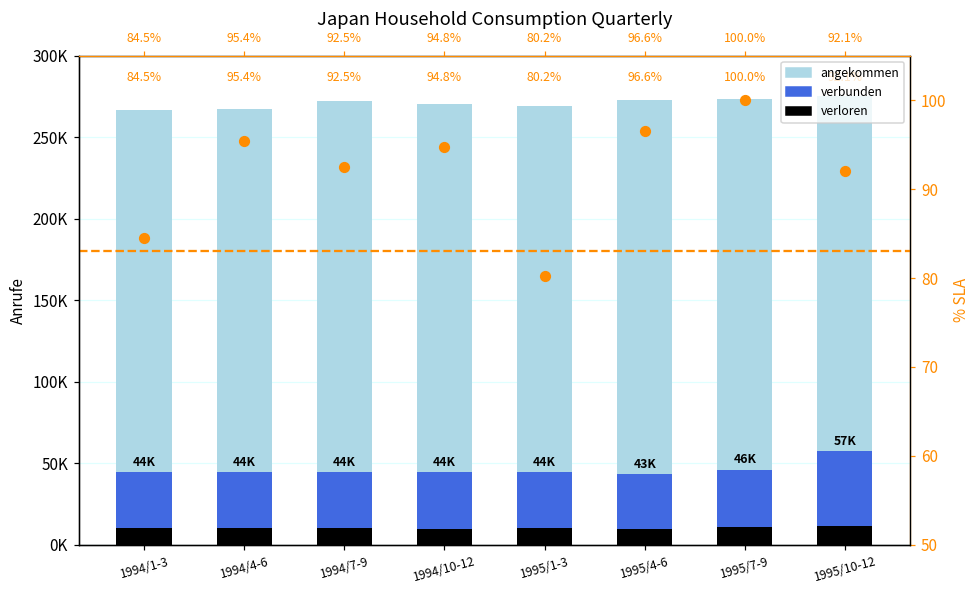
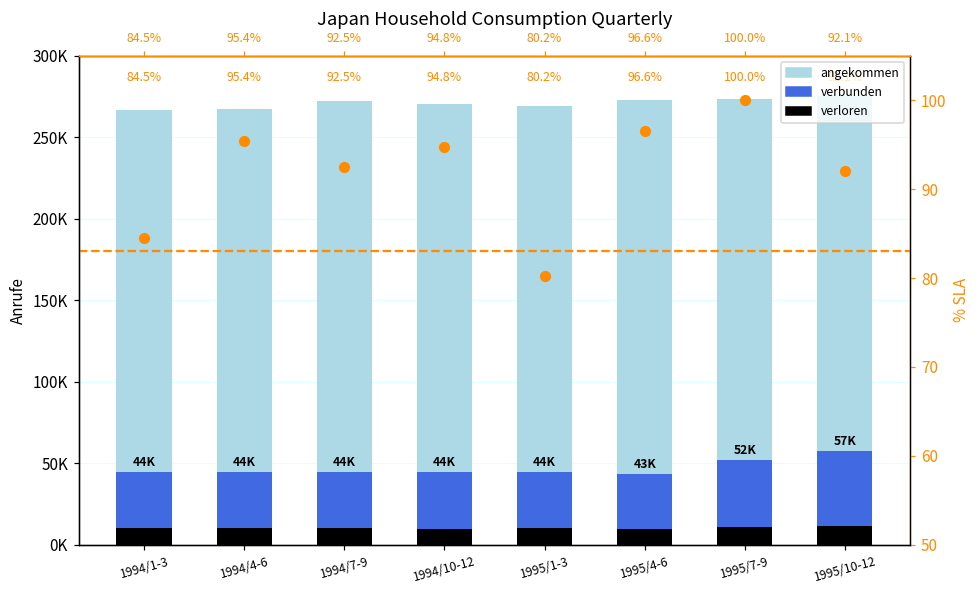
verbunden, 1995/7-9: 46K -> 52K
